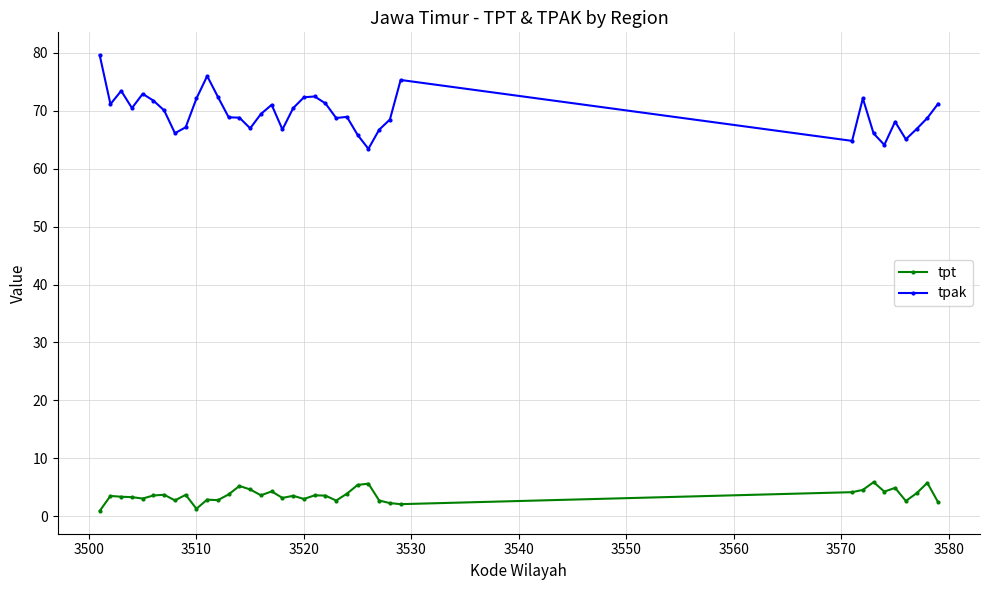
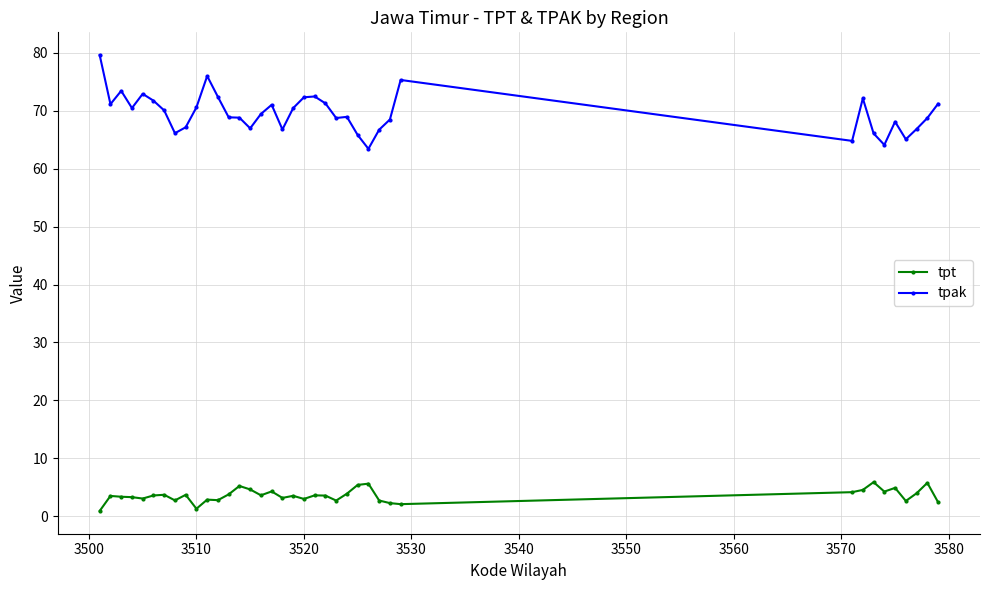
tpak, 3510: 72 -> 71
